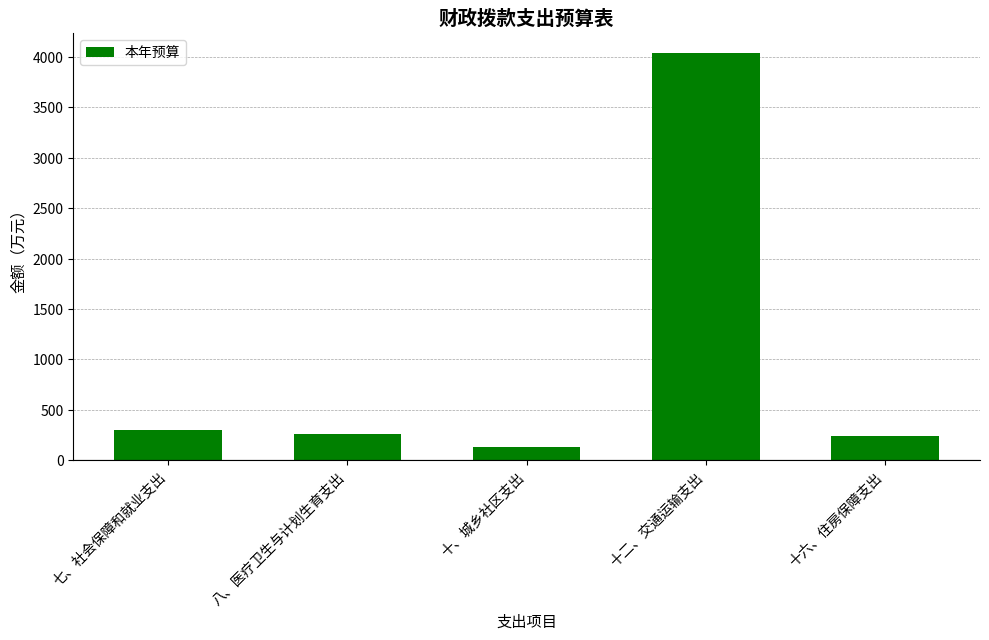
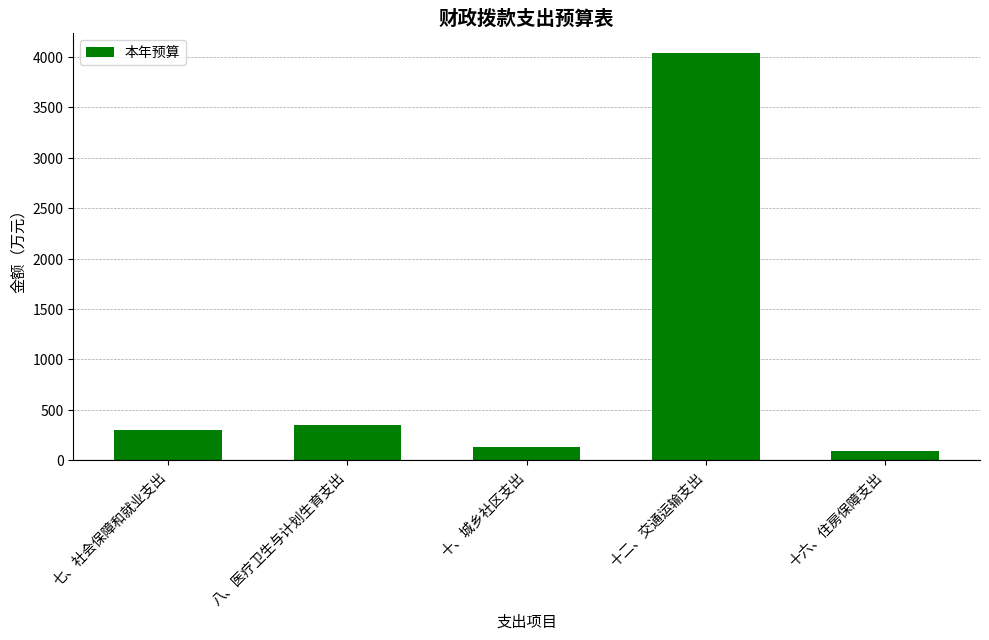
八、医疗卫生与计划生育支出: 260 -> 350
十六、住房保障支出: 240 -> 90
